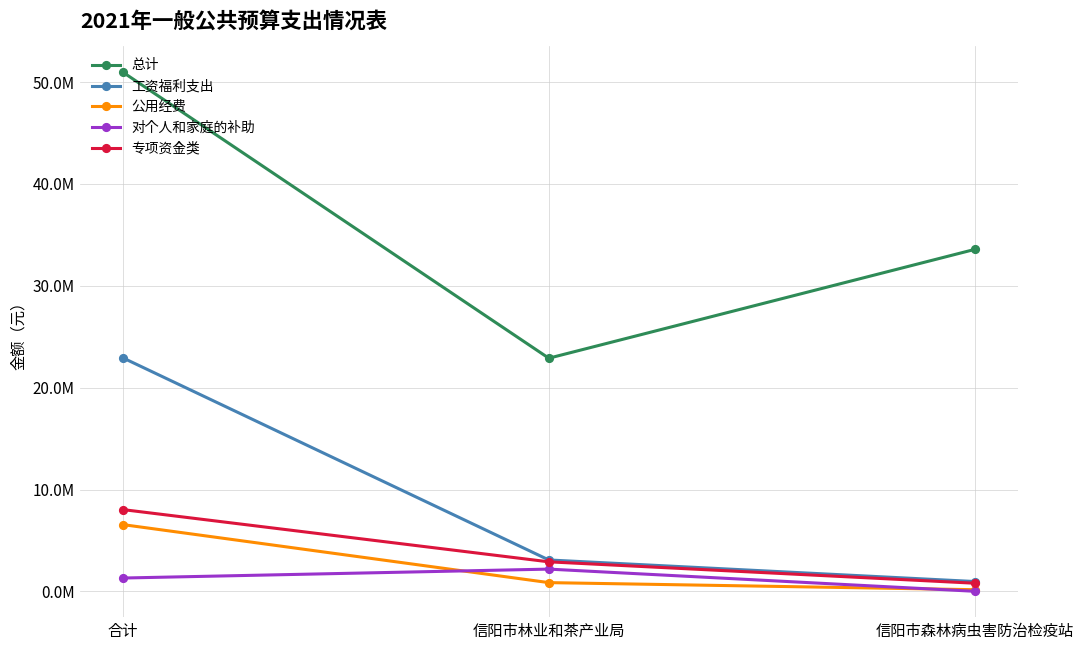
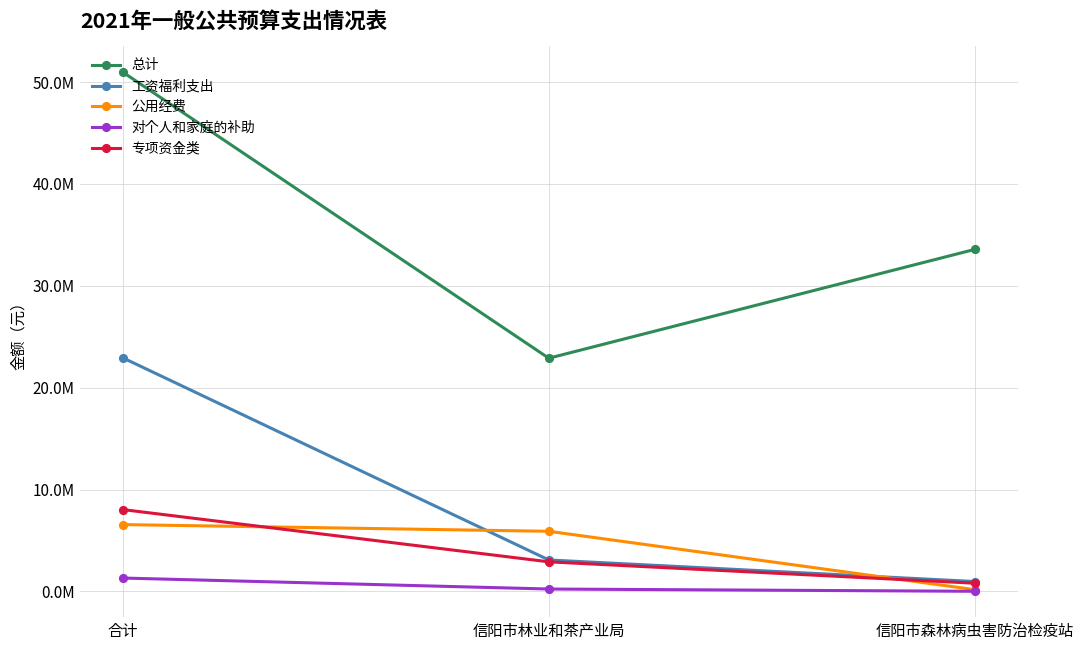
公用经费, 信阳市林业和茶产业局: 1000000 -> 6000000
对个人和家庭的补助, 信阳市林业和茶产业局: 2000000 -> 0
